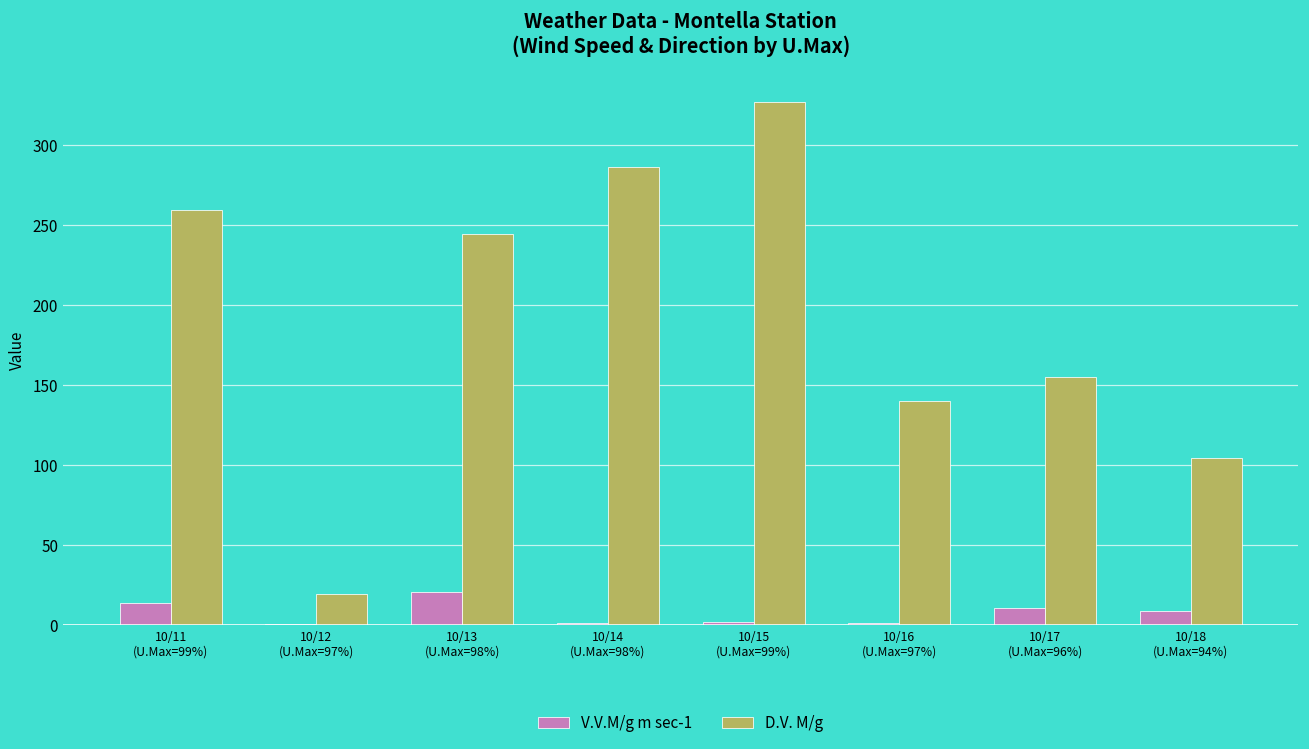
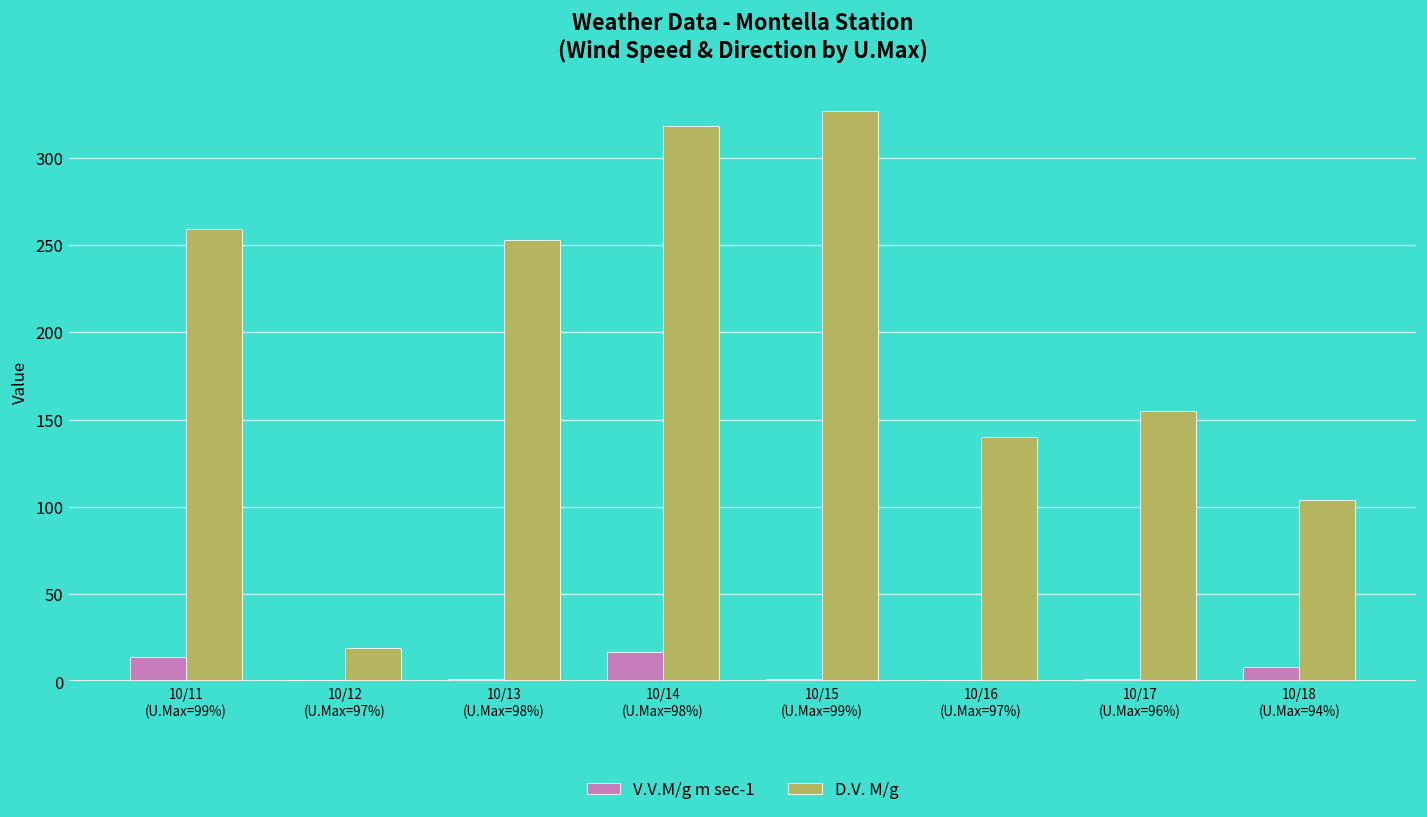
V.V.M/g m sec-1, 10/13 (U.Max=98%): 21 -> 1
D.V. M/g, 10/13 (U.Max=98%): 244 -> 253
V.V.M/g m sec-1, 10/14 (U.Max=98%): 1 -> 17
D.V. M/g, 10/14 (U.Max=98%): 286 -> 318
V.V.M/g m sec-1, 10/17 (U.Max=96%): 11 -> 1
